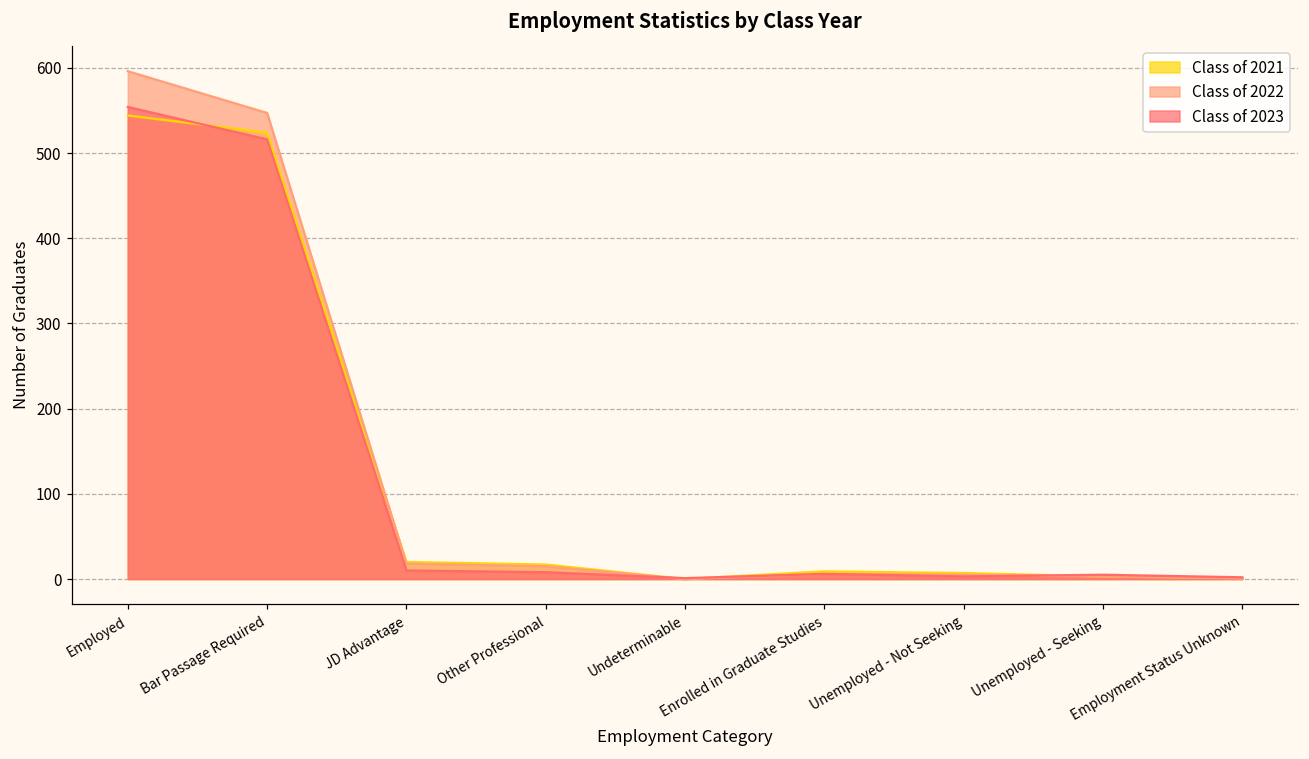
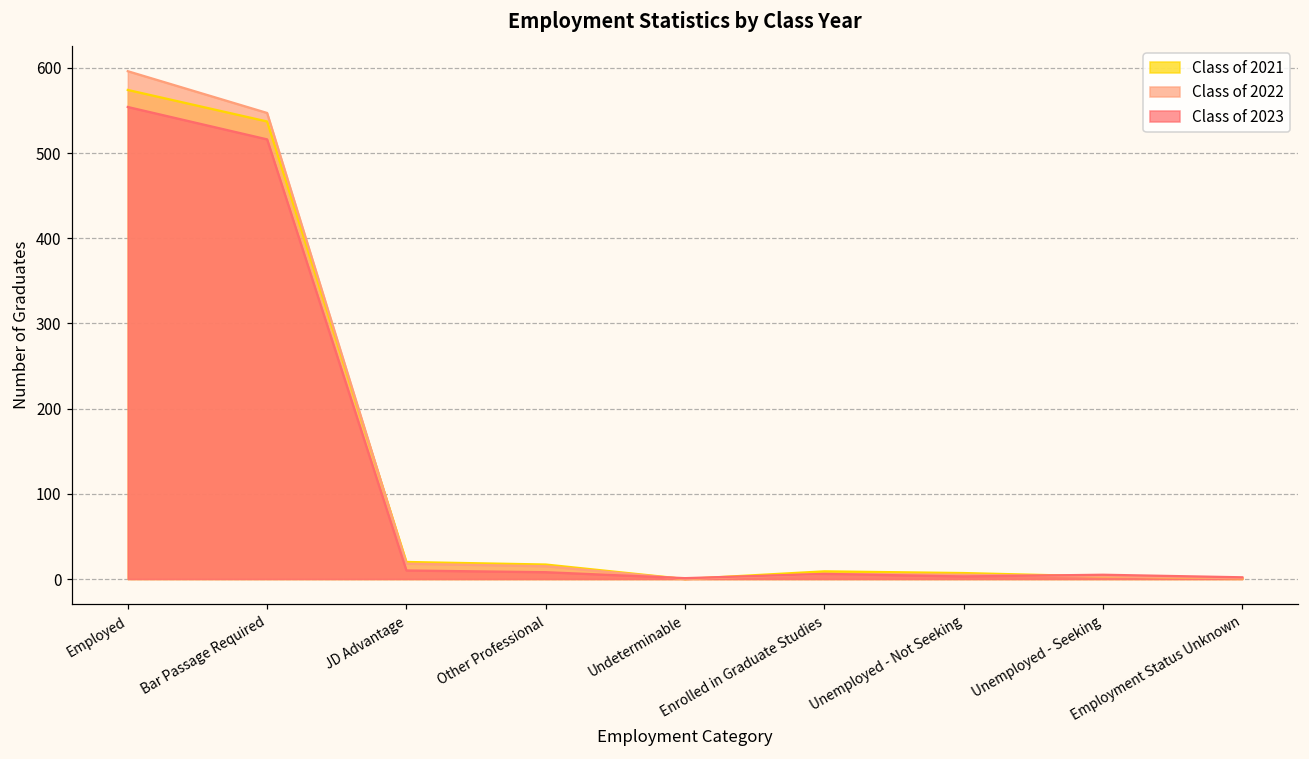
Class of 2021, Employed: 540 -> 570
Class of 2021, Bar Passage Required: 520 -> 540
